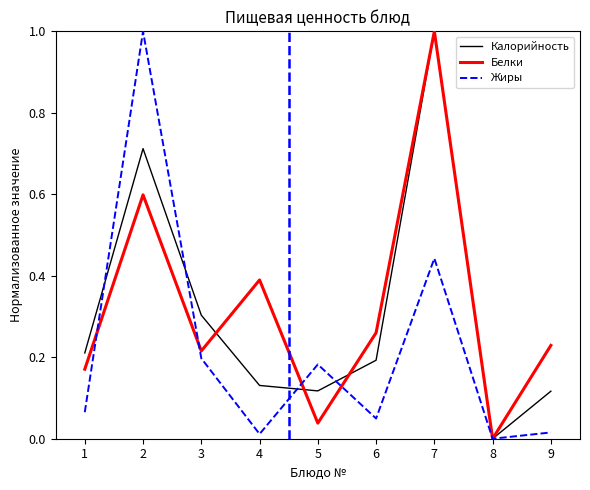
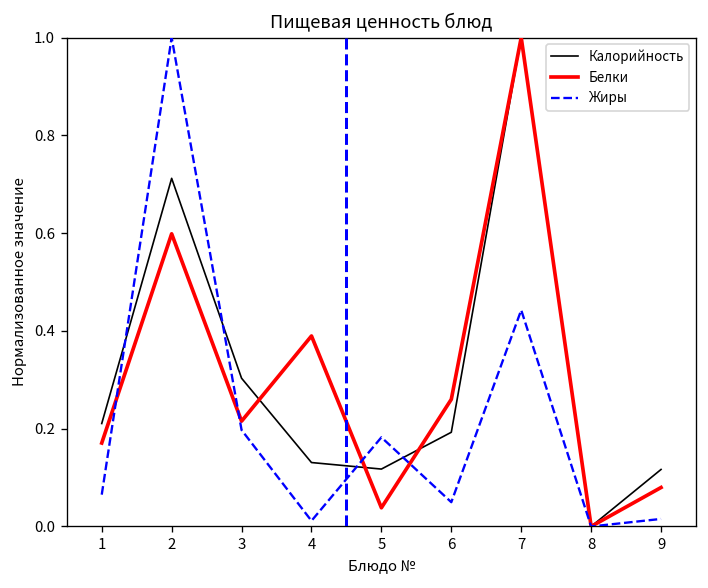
Белки, 9: 0.23 -> 0.08
